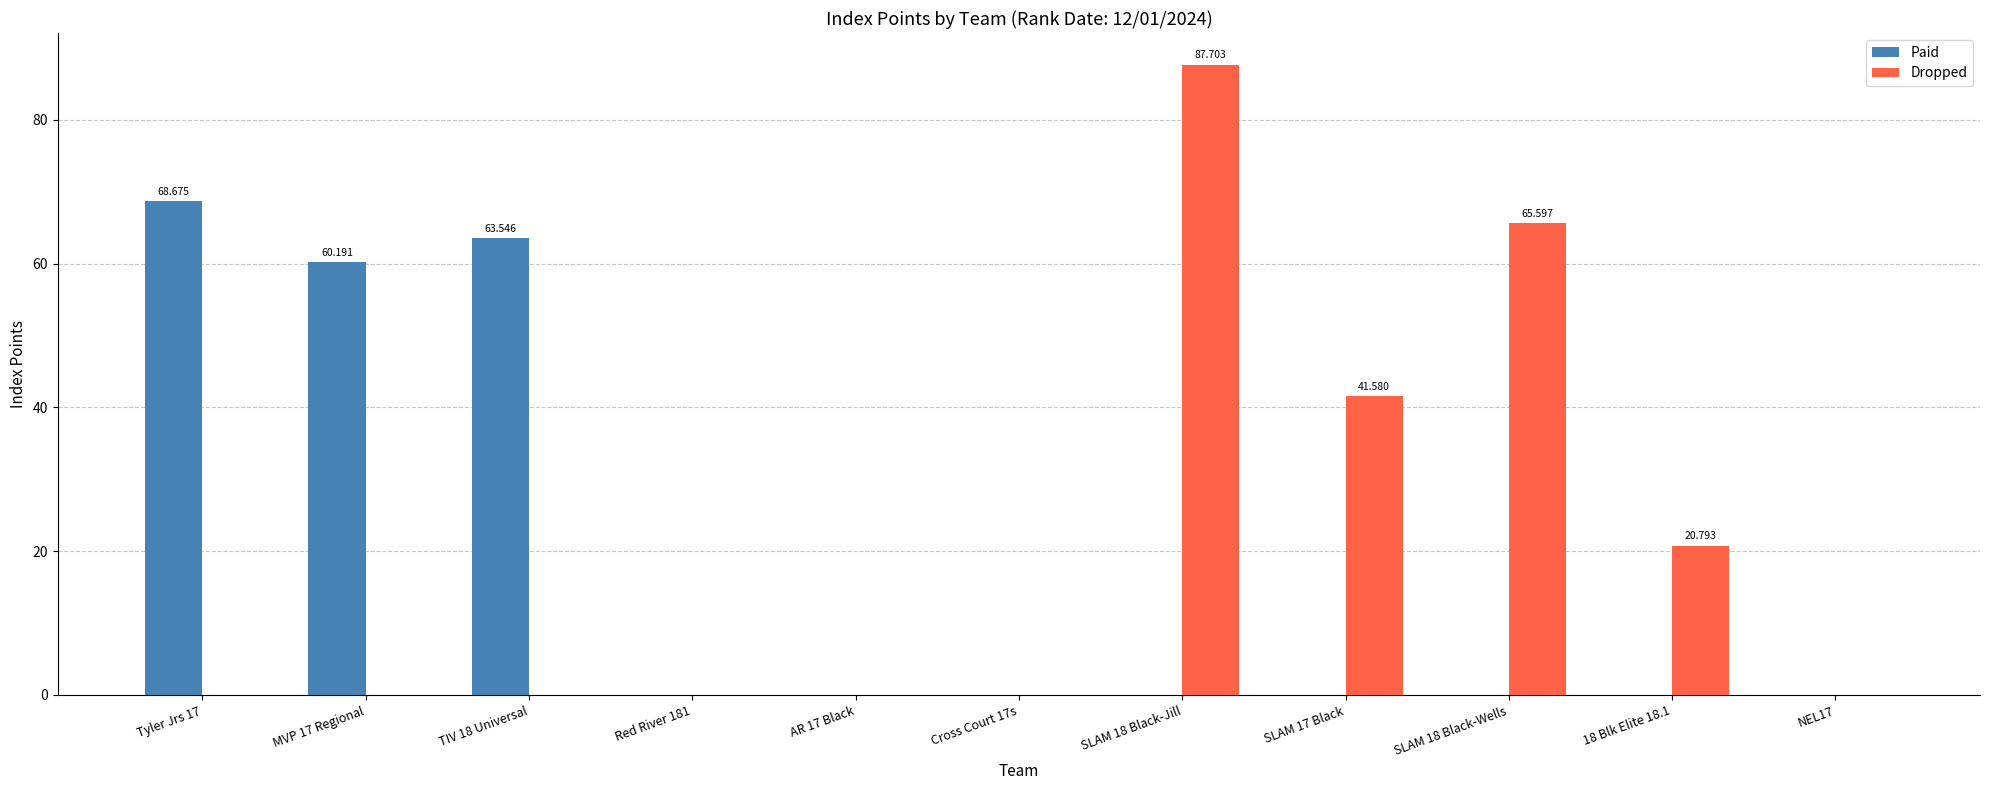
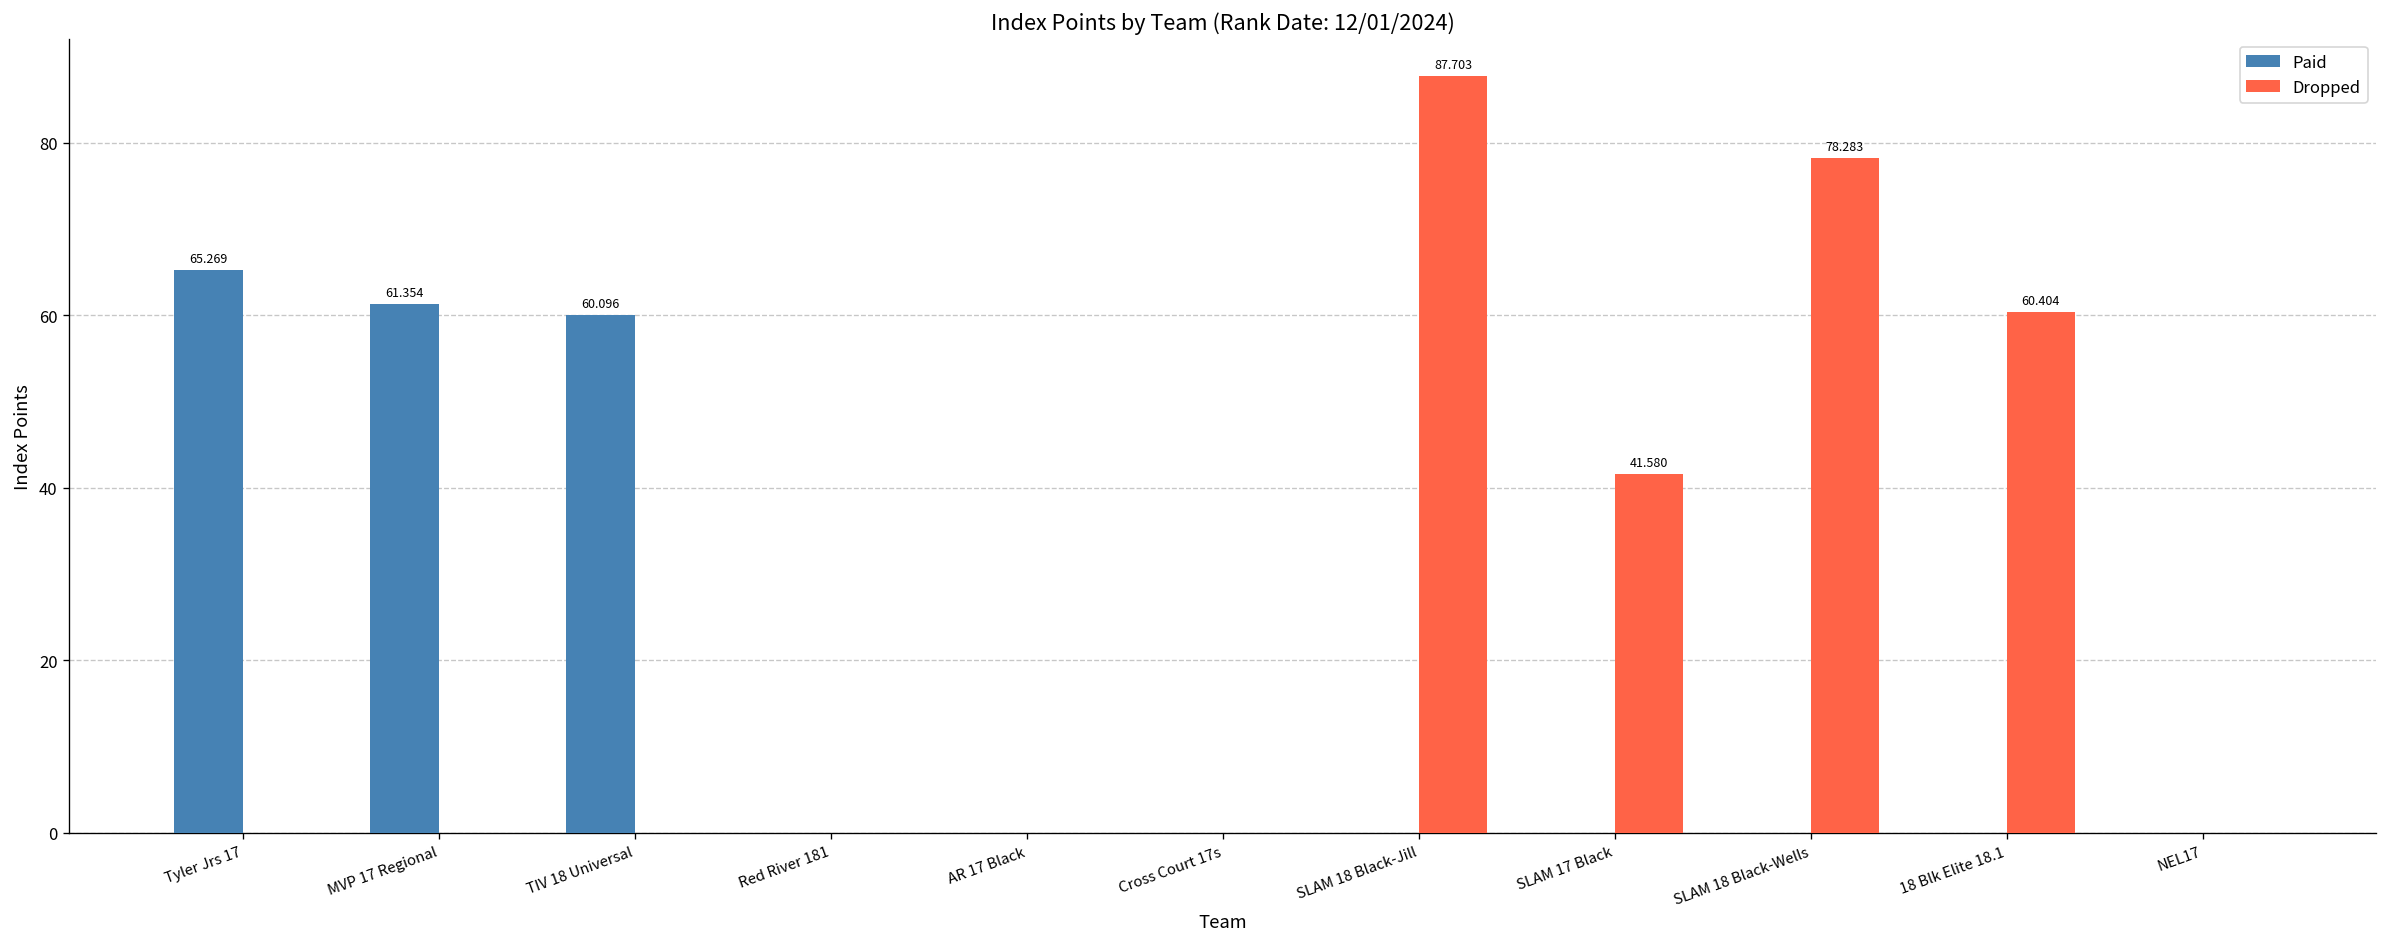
Paid, Tyler Jrs 17: 68.675 -> 65.269
Paid, MVP 17 Regional: 60.191 -> 61.354
Paid, TIV 18 Universal: 63.546 -> 60.096
Dropped, SLAM 18 Black-Wells: 65.597 -> 78.283
Dropped, 18 Blk Elite 18.1: 20.793 -> 60.404
